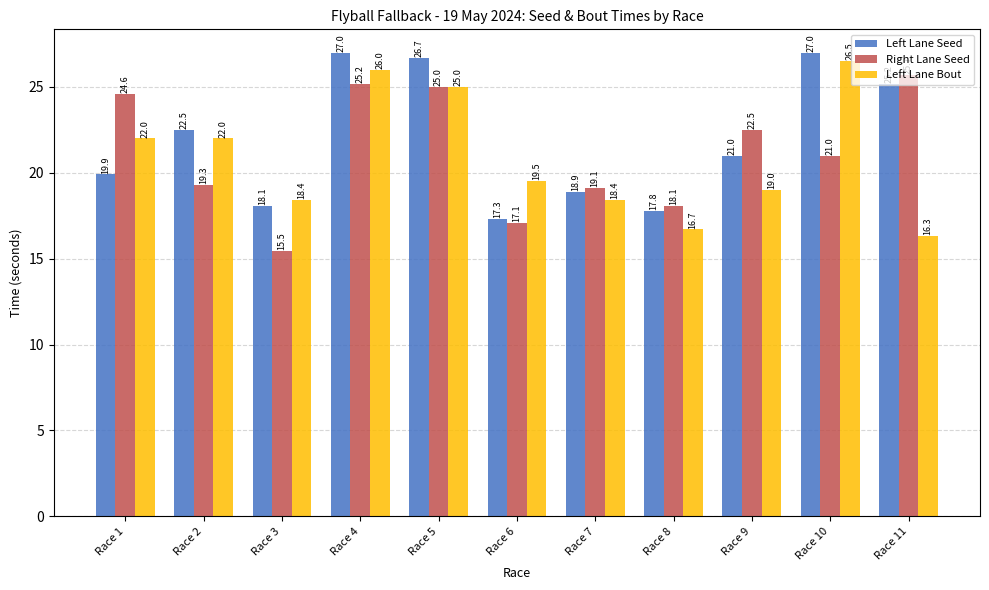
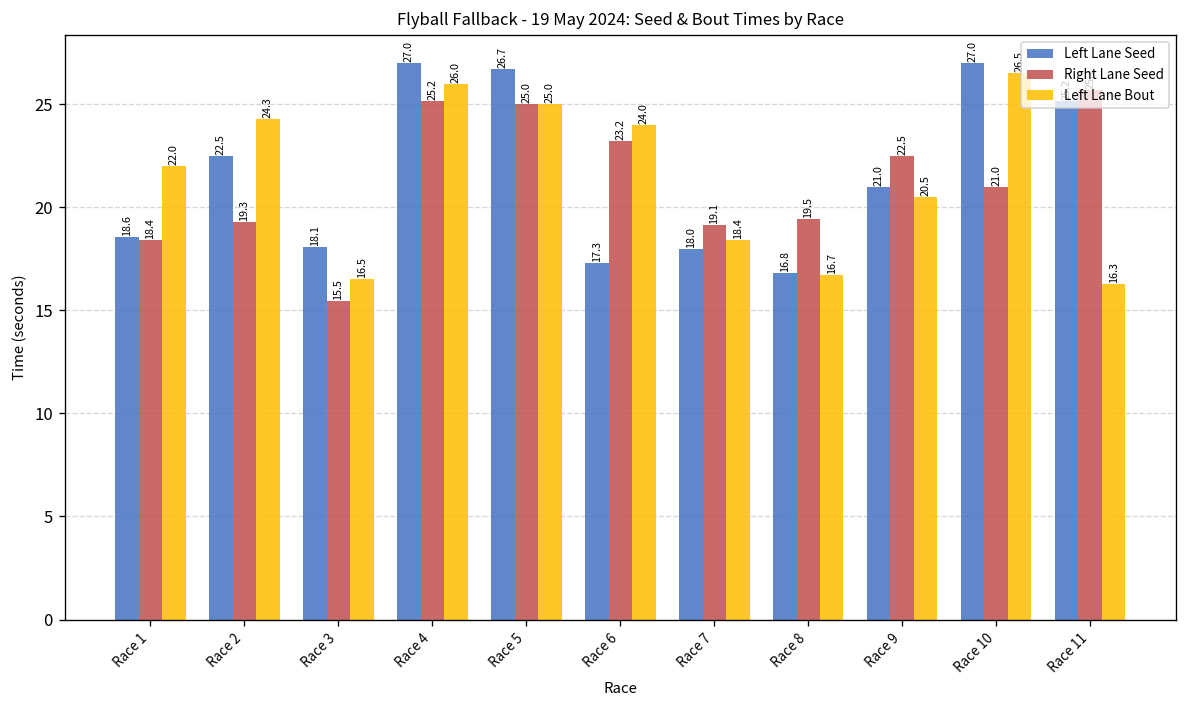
Left Lane Seed, Race 1: 19.9 -> 18.6
Right Lane Seed, Race 1: 24.6 -> 18.4
Left Lane Bout, Race 2: 22.0 -> 24.3
Left Lane Bout, Race 3: 18.4 -> 16.5
Right Lane Seed, Race 6: 17.1 -> 23.2
Left Lane Bout, Race 6: 19.5 -> 24.0
Left Lane Seed, Race 7: 18.9 -> 18.0
Left Lane Seed, Race 8: 17.8 -> 16.8
Right Lane Seed, Race 8: 18.1 -> 19.5
Left Lane Bout, Race 9: 19.0 -> 20.5
